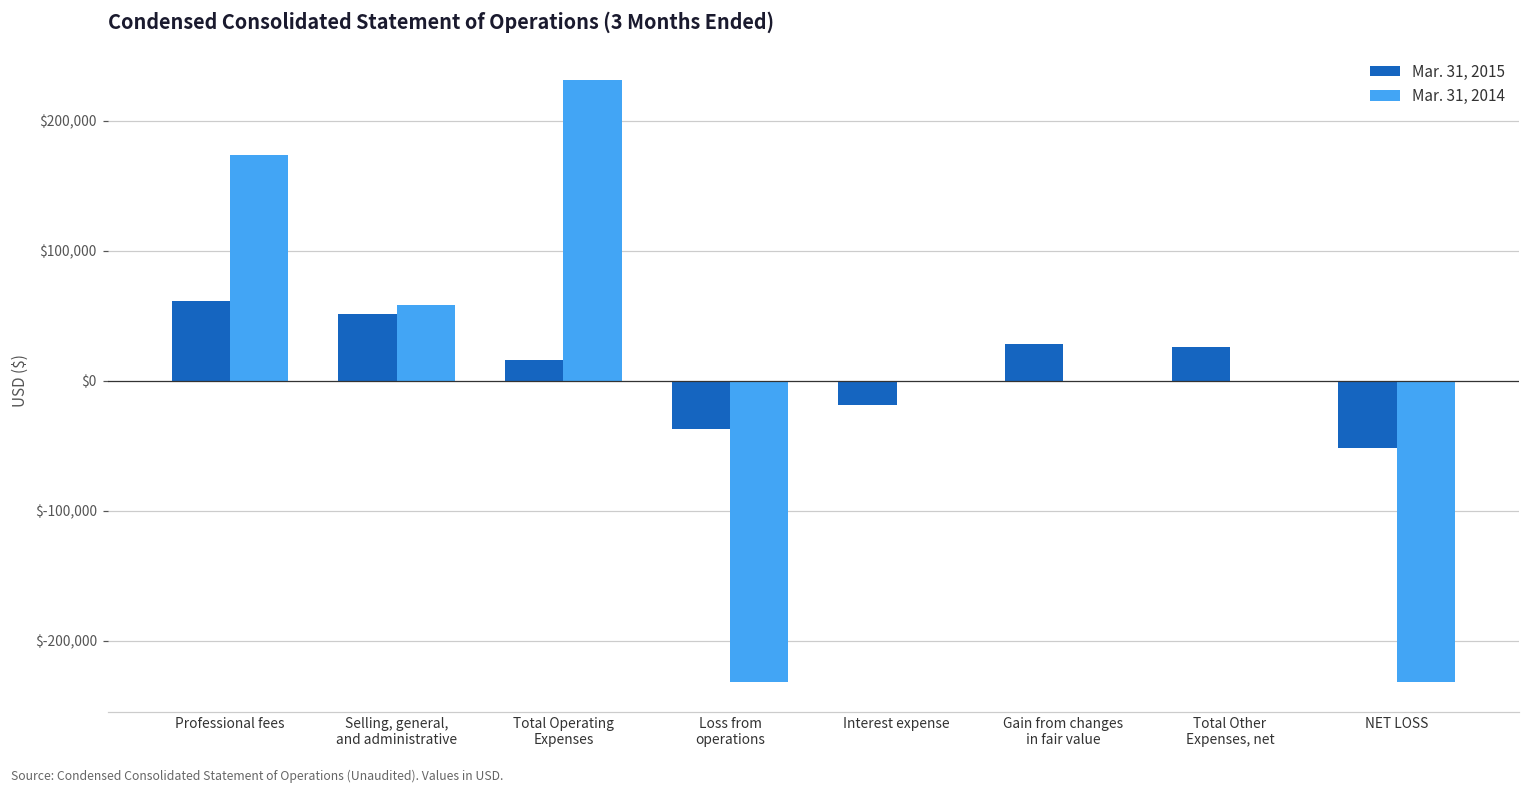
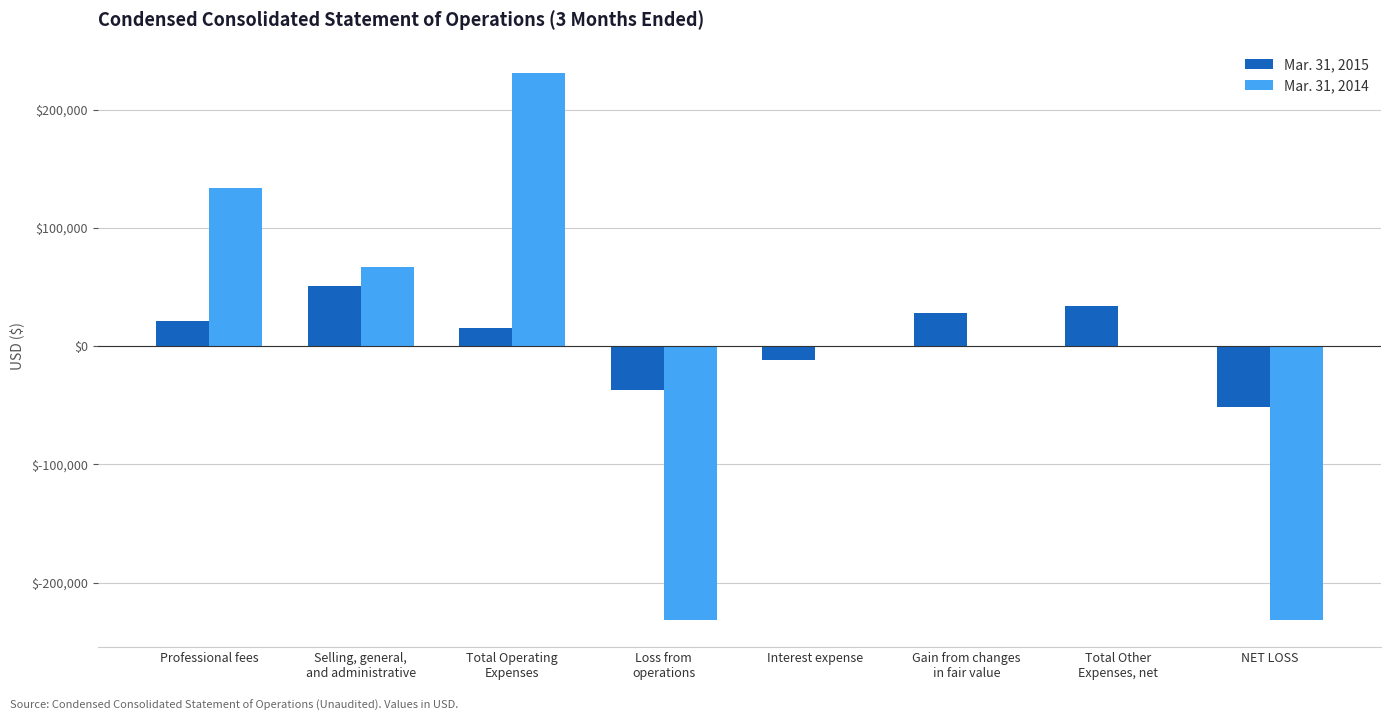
Mar. 31, 2015, Professional fees: $61,000 -> $21,000
Mar. 31, 2014, Professional fees: $173,000 -> $134,000
Mar. 31, 2014, Selling, general, and administrative: $58,000 -> $67,000
Mar. 31, 2015, Interest expense: $-19,000 -> $-12,000
Mar. 31, 2015, Total Other Expenses, net: $26,000 -> $34,000
